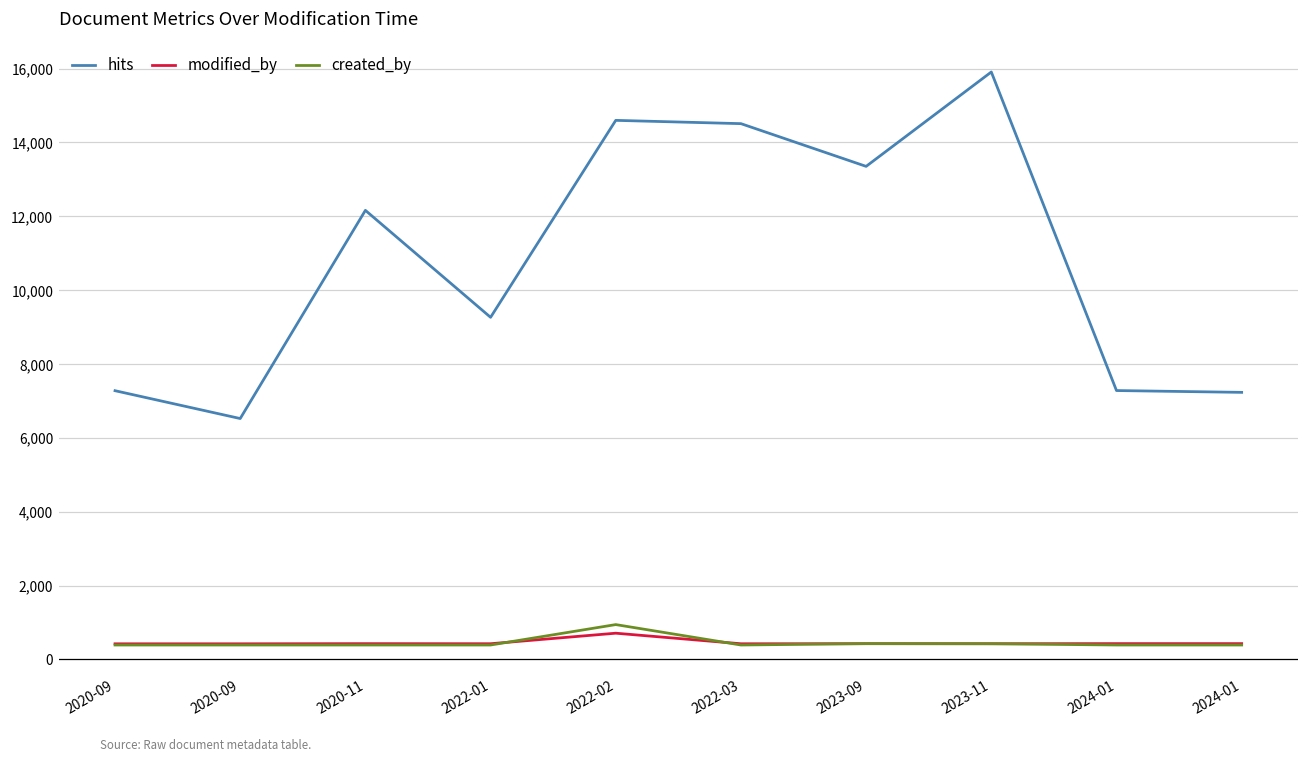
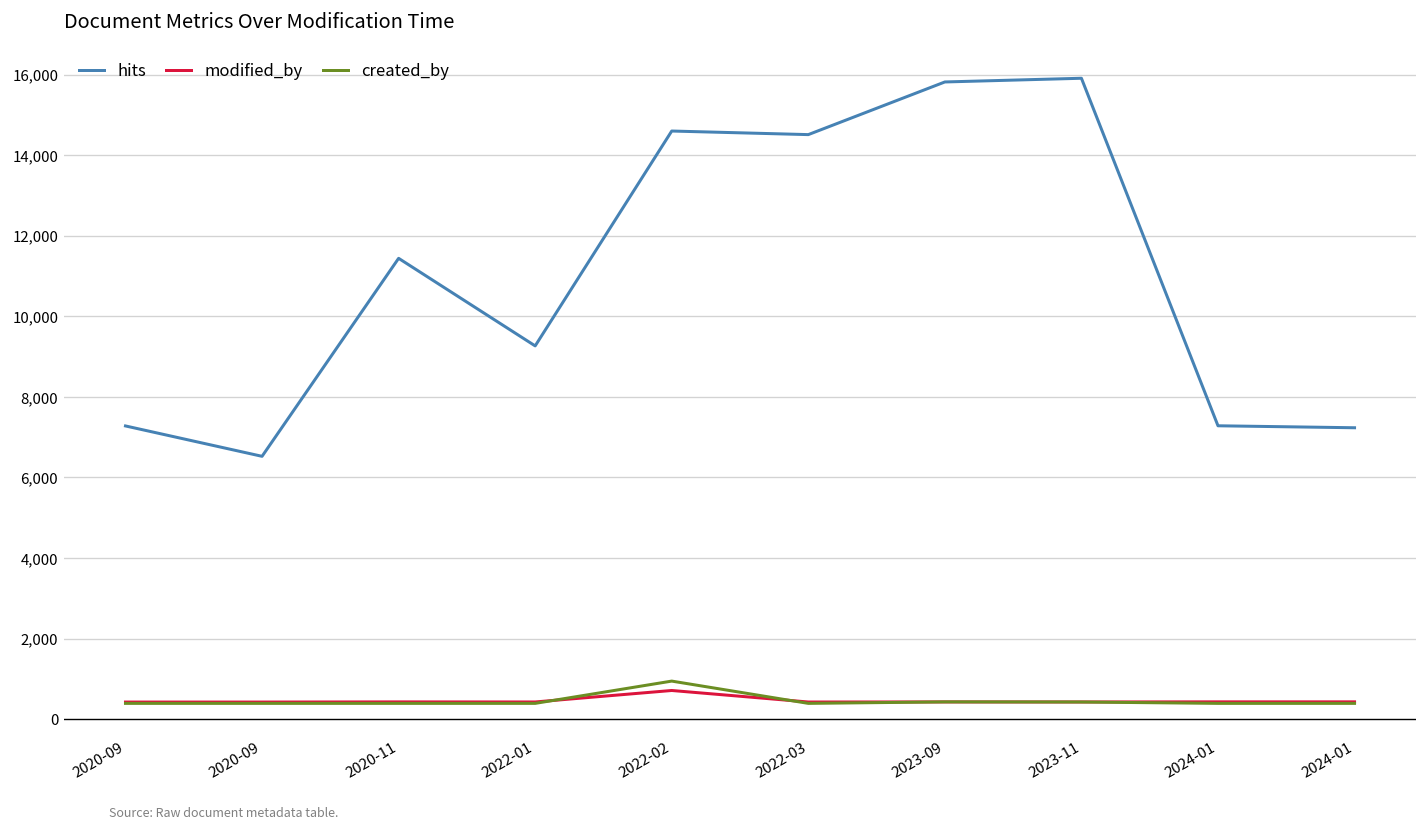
hits, 2020-11: 12,200 -> 11,400
hits, 2023-09: 13,400 -> 15,800
